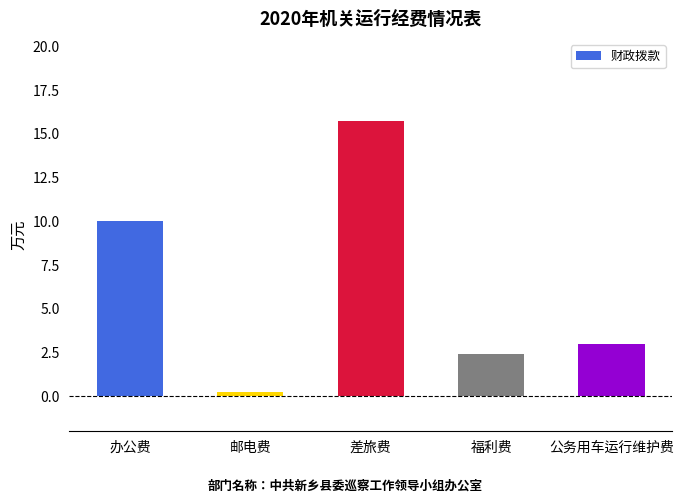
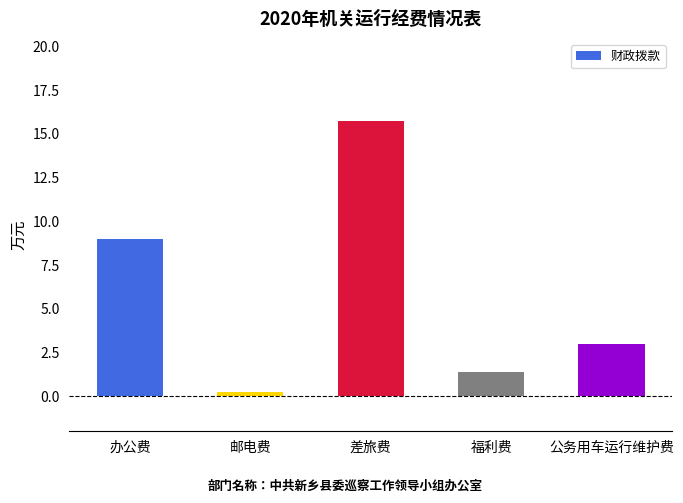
办公费: 10 -> 9
福利费: 2.4 -> 1.4
